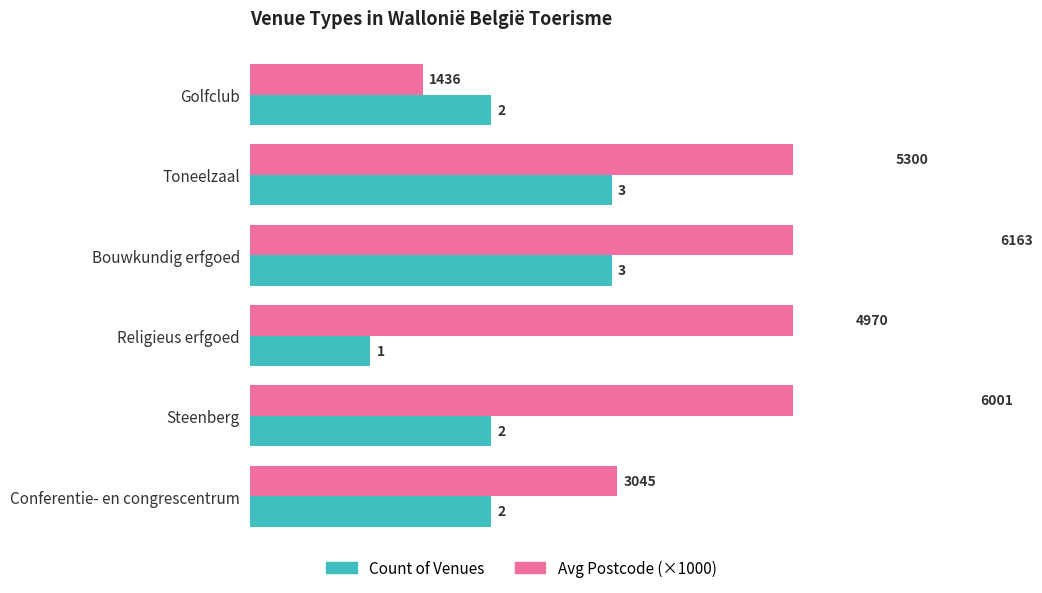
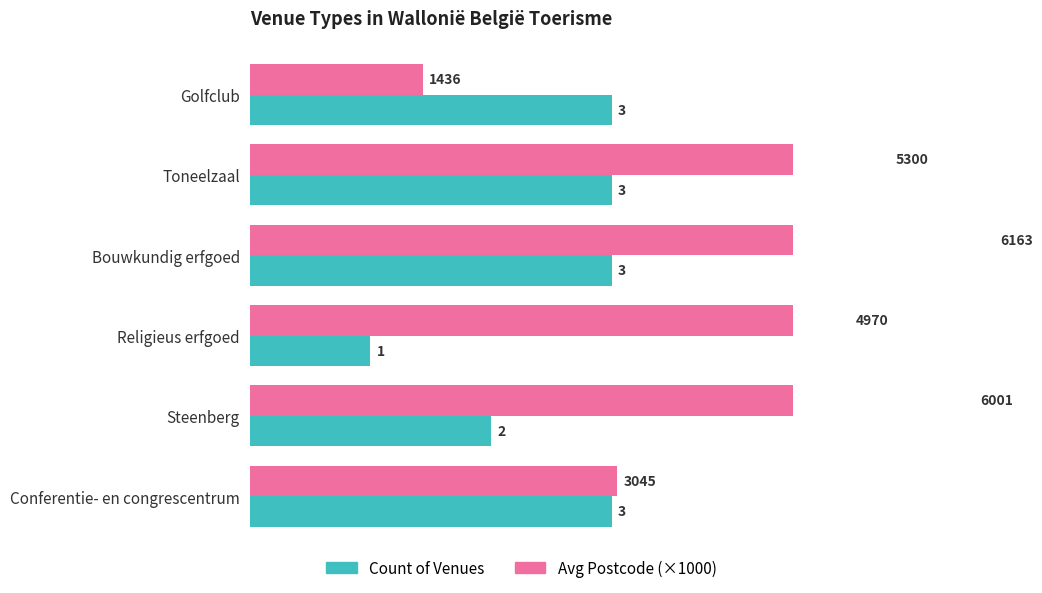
Count of Venues, Golfclub: 2 -> 3
Count of Venues, Conferentie- en congrescentrum: 2 -> 3
